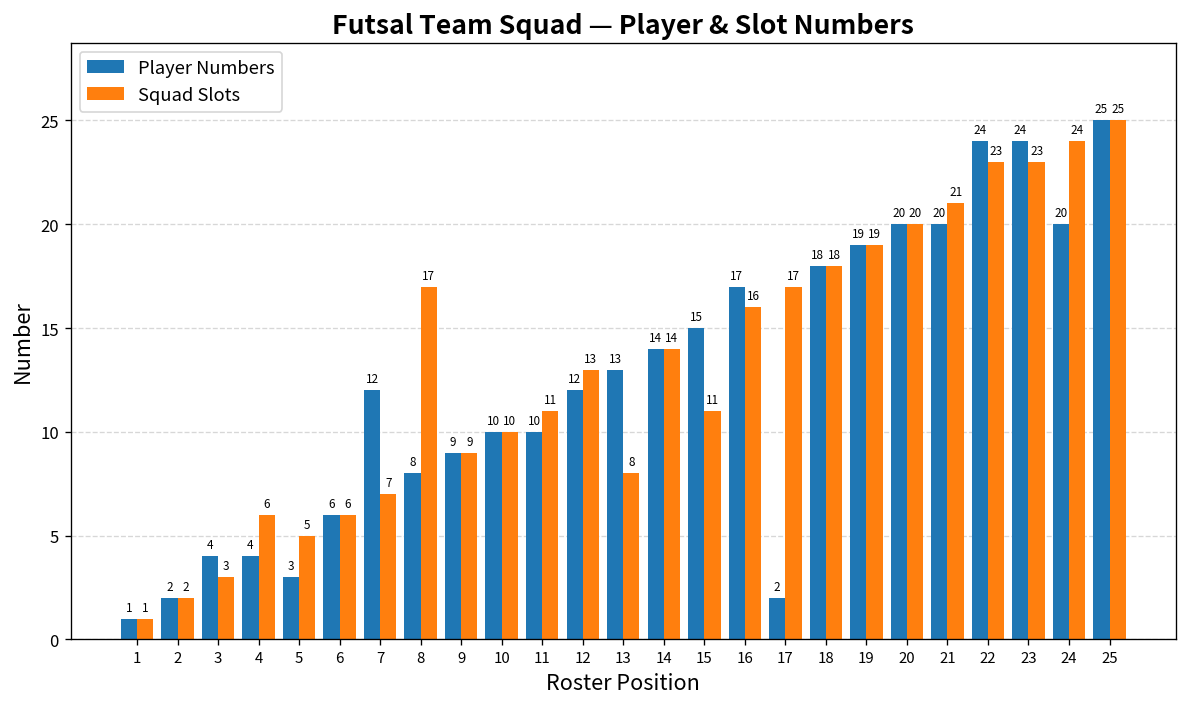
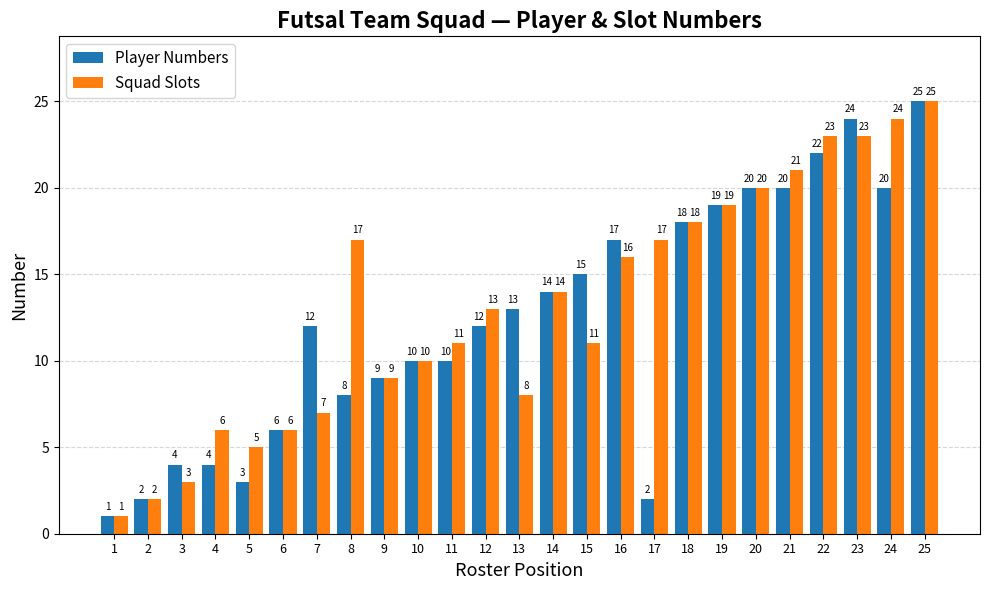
Player Numbers, 22: 24 -> 22
